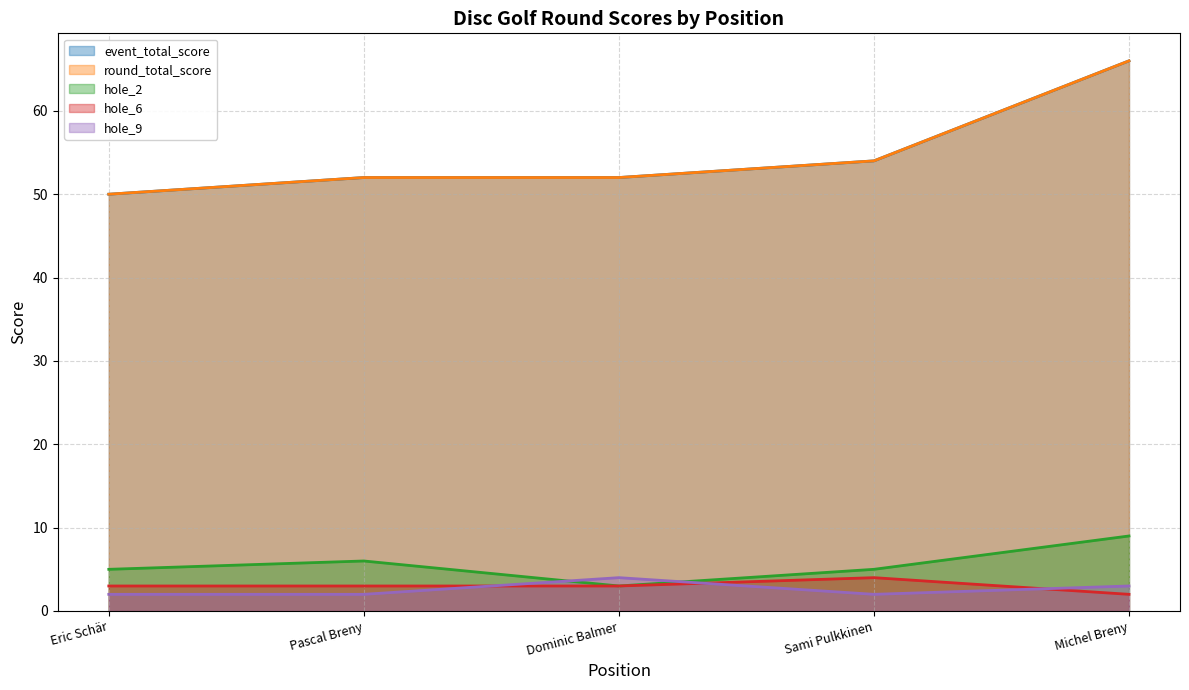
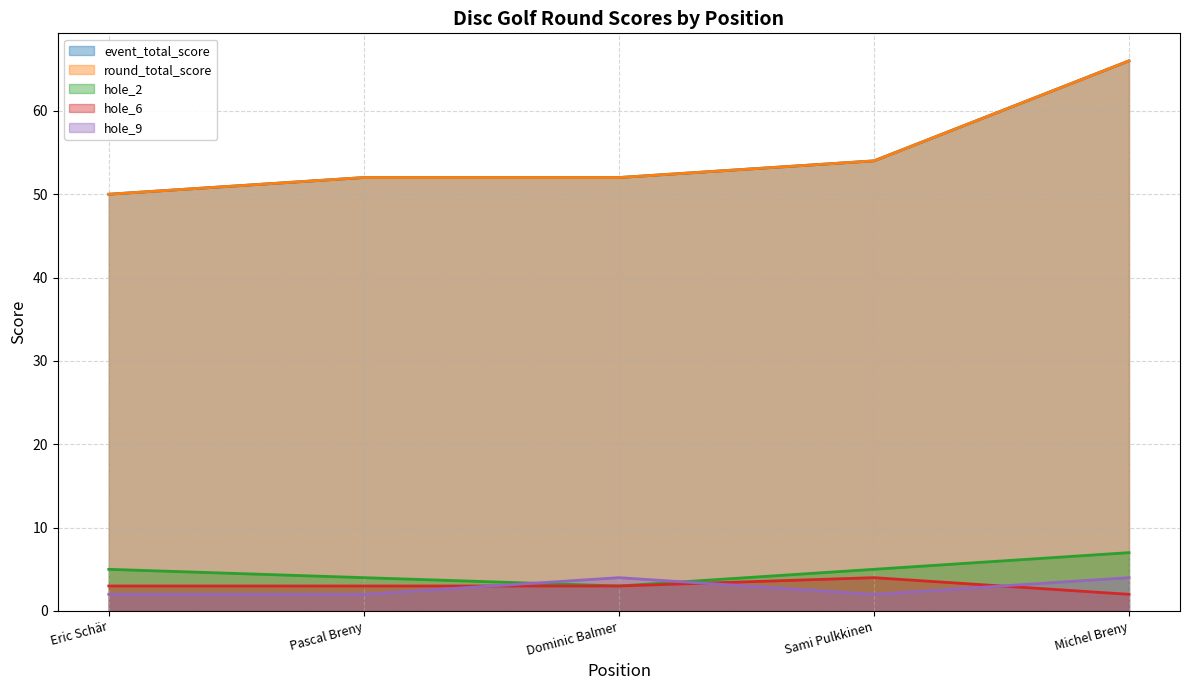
hole_2, Pascal Breny: 6 -> 4
hole_2, Michel Breny: 9 -> 7
hole_9, Michel Breny: 3 -> 4
